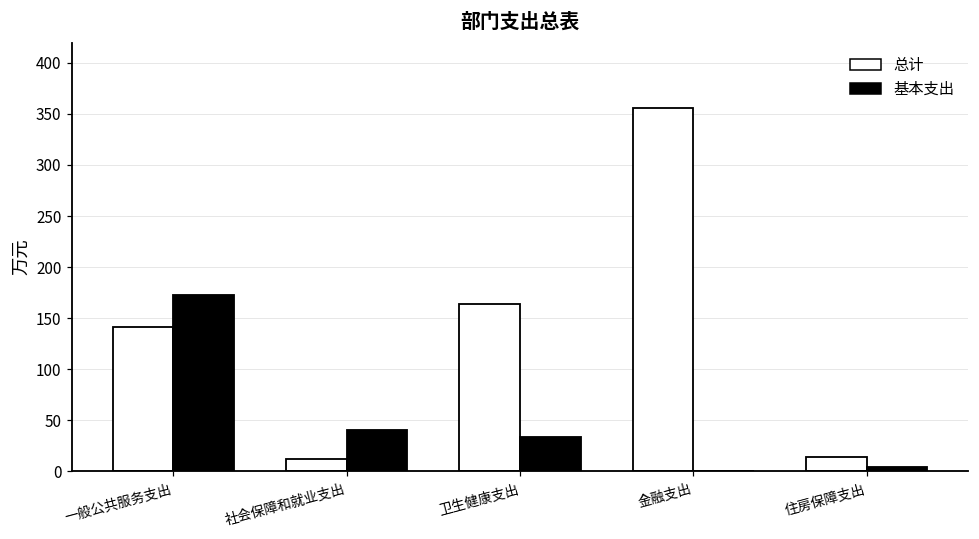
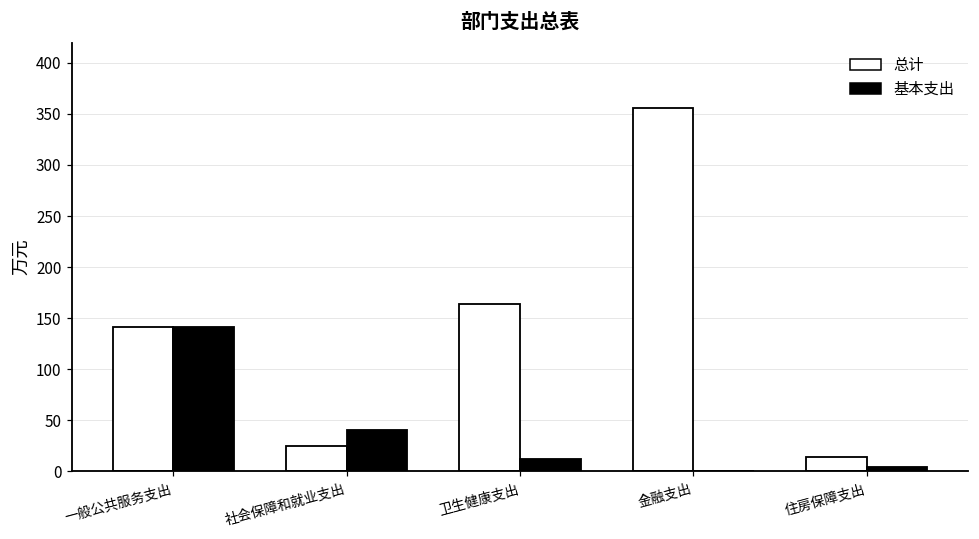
基本支出, 一般公共服务支出: 170 -> 140
总计, 社会保障和就业支出: 10 -> 30
基本支出, 卫生健康支出: 30 -> 10
